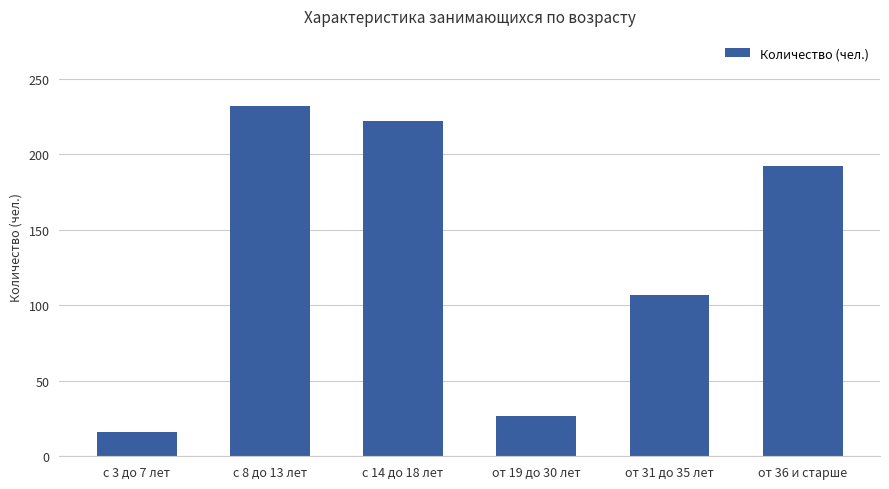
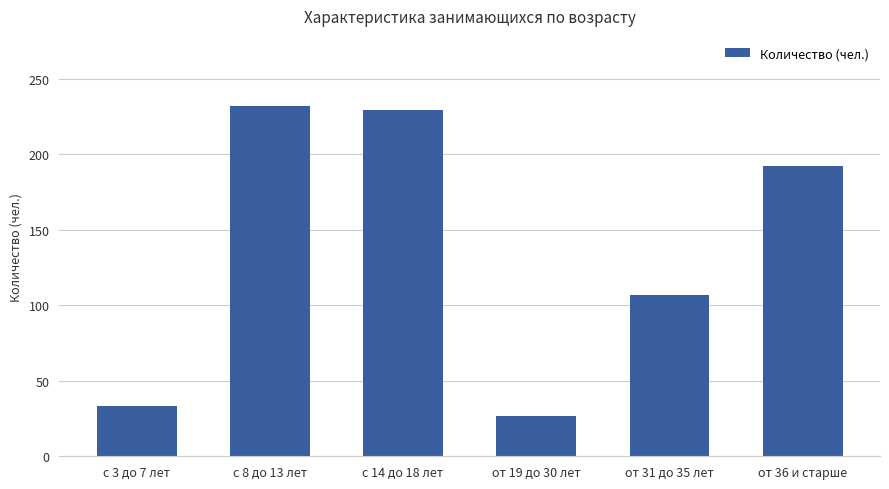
с 3 до 7 лет: 16 -> 33
с 14 до 18 лет: 222 -> 229
